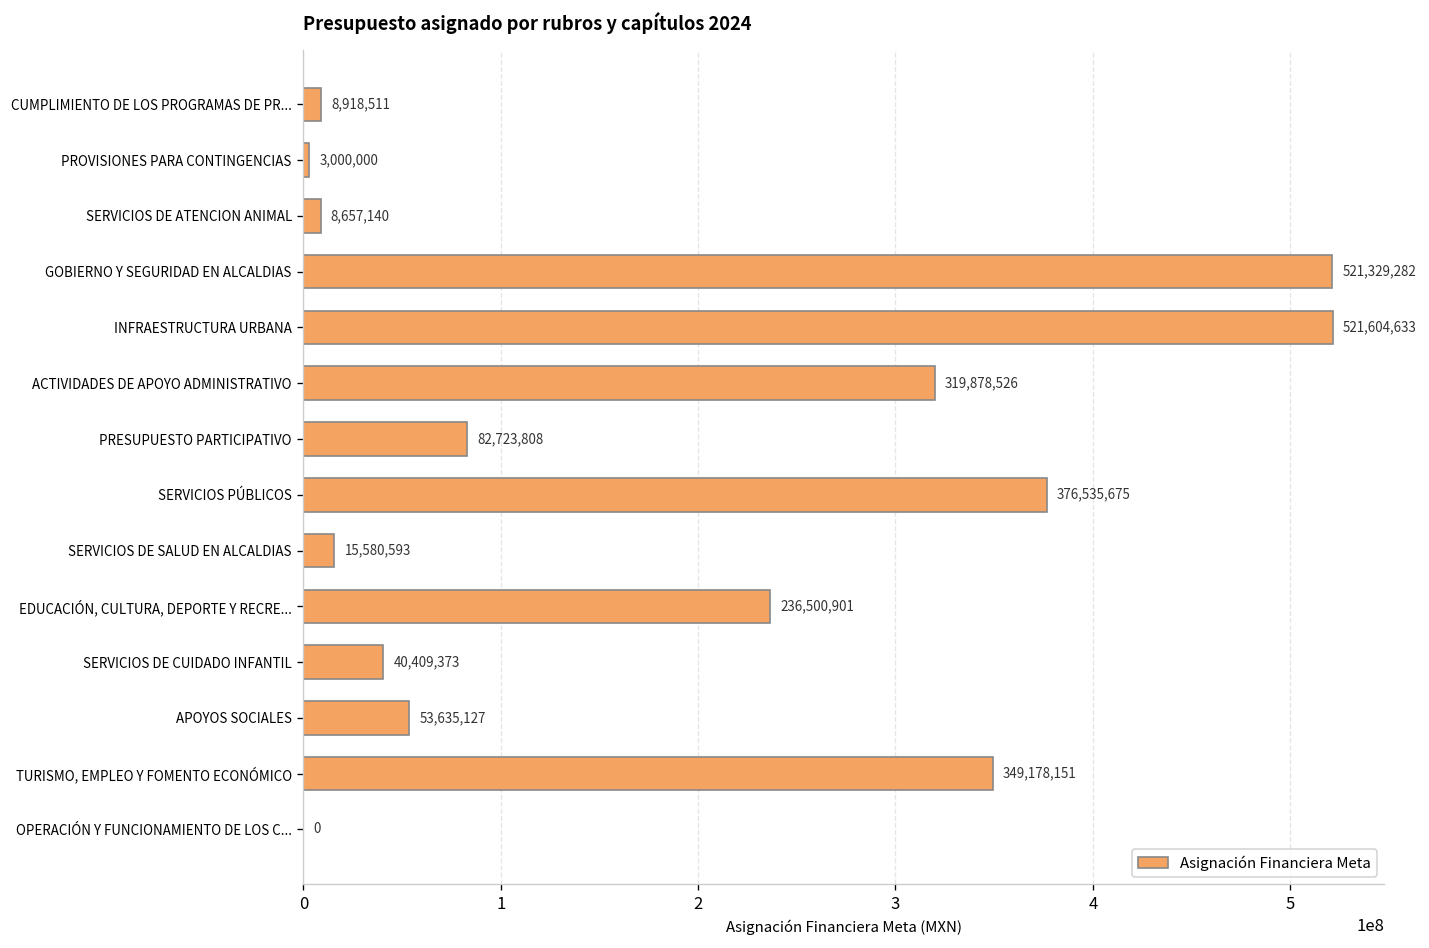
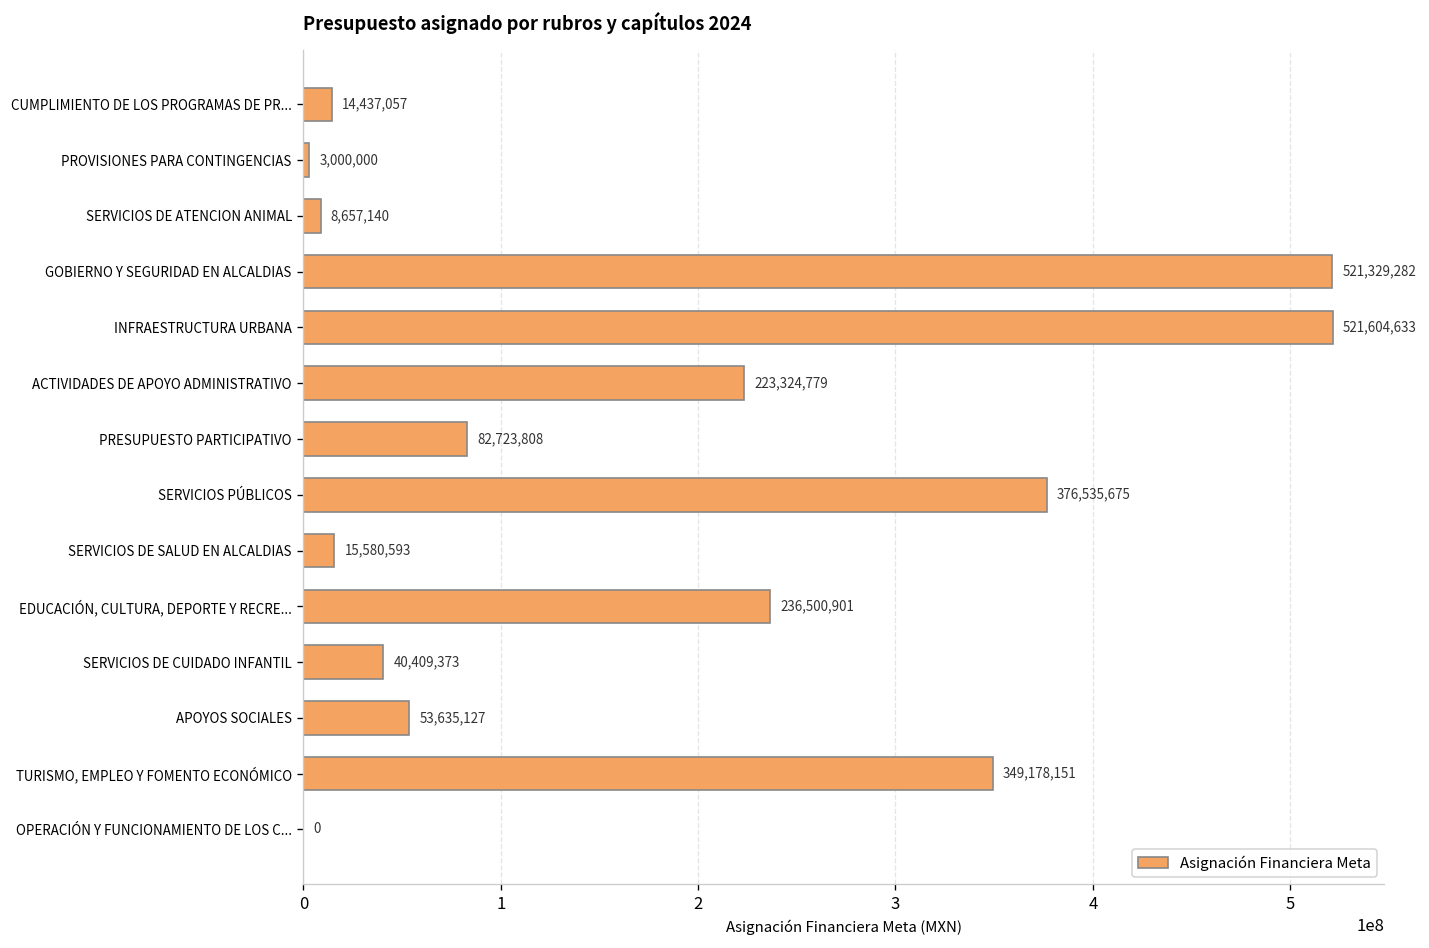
CUMPLIMIENTO DE LOS PROGRAMAS DE PR...: 8,918,511 -> 14,437,057
ACTIVIDADES DE APOYO ADMINISTRATIVO: 319,878,526 -> 223,324,779
